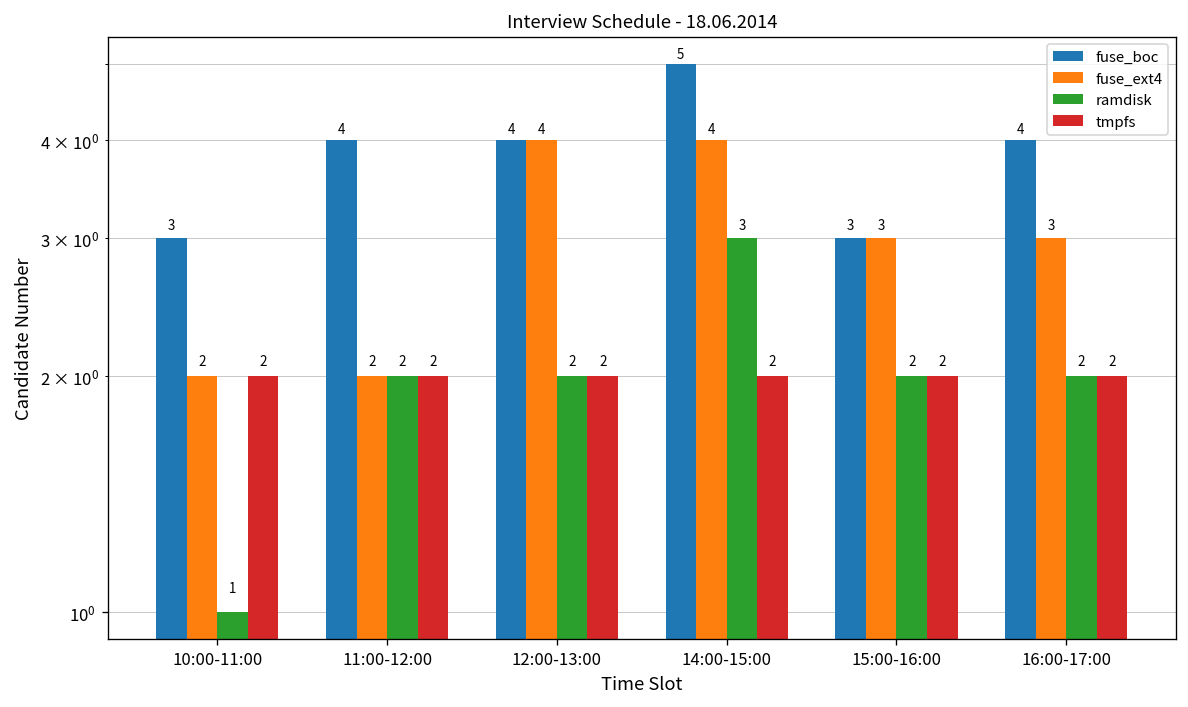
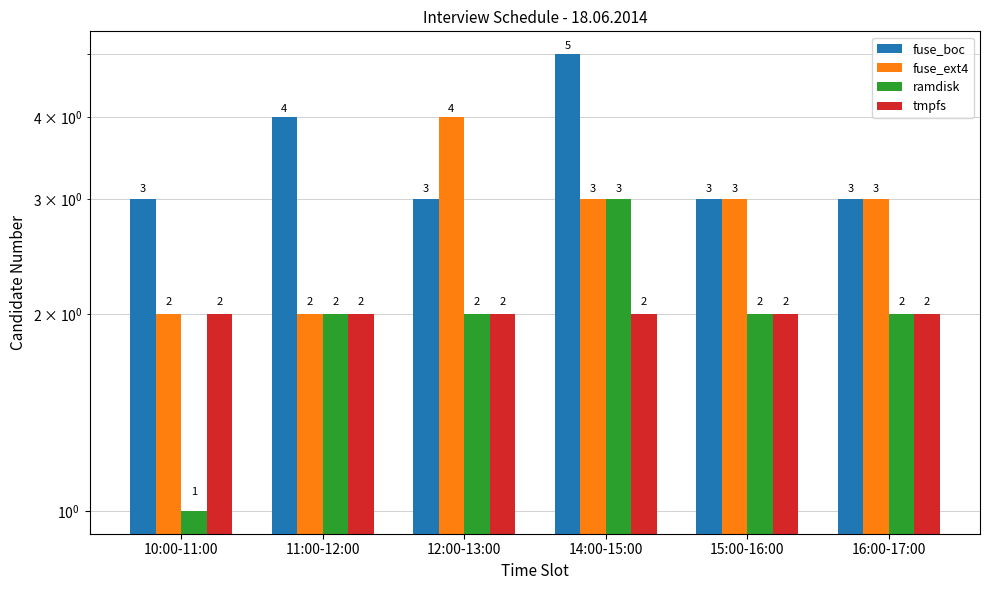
fuse_boc, 12:00-13:00: 4 -> 3
fuse_ext4, 14:00-15:00: 4 -> 3
fuse_boc, 16:00-17:00: 4 -> 3
